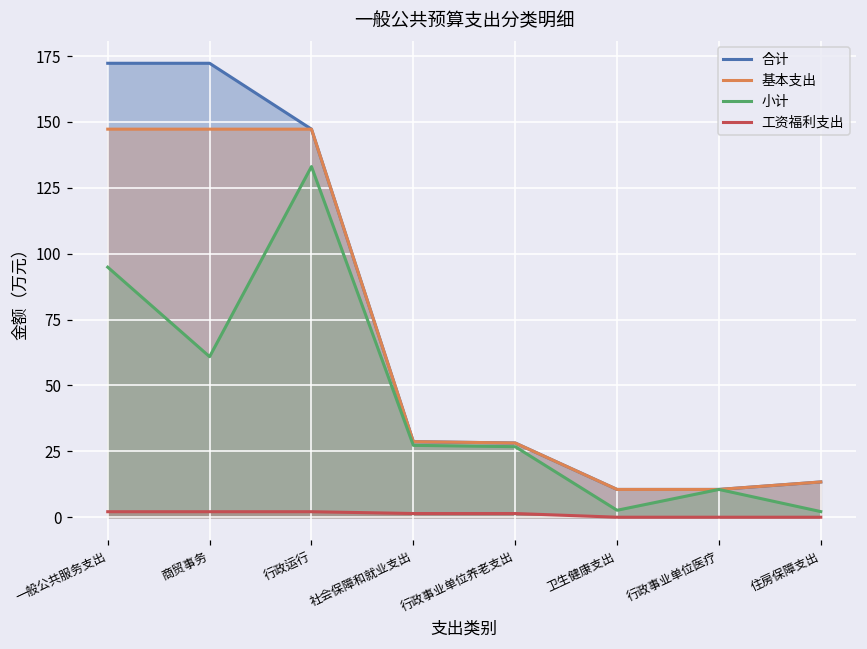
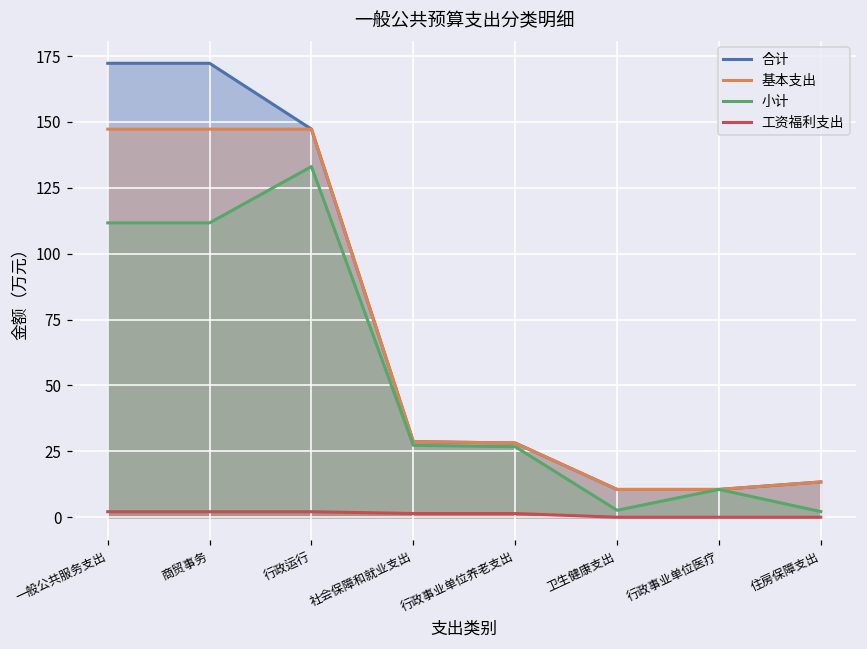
小计, 一般公共服务支出: 95 -> 112
小计, 商贸事务: 61 -> 112
